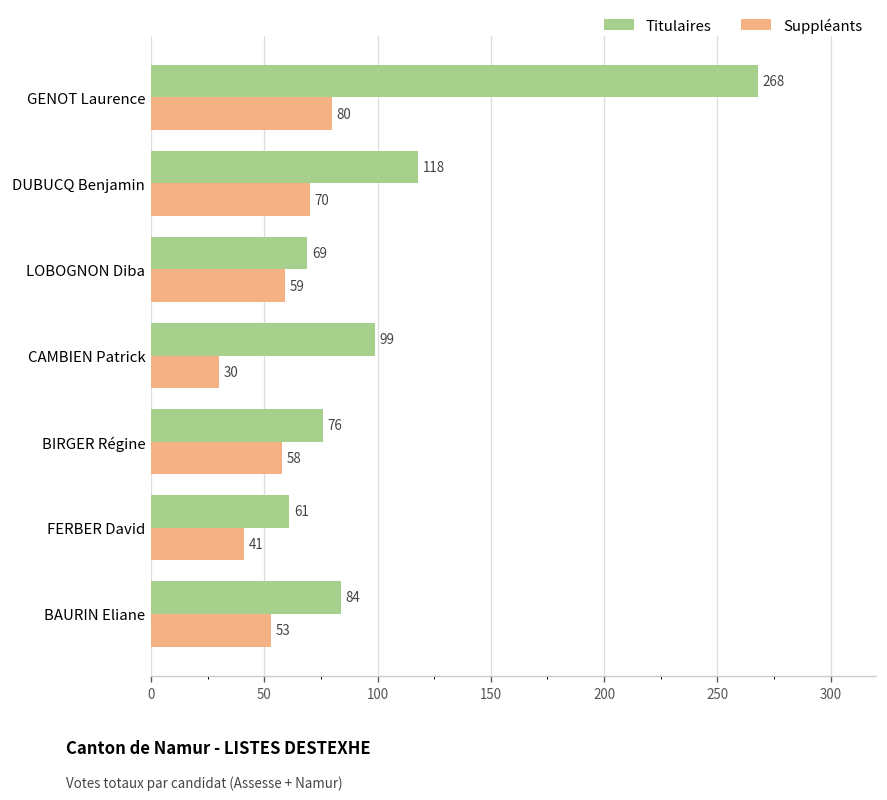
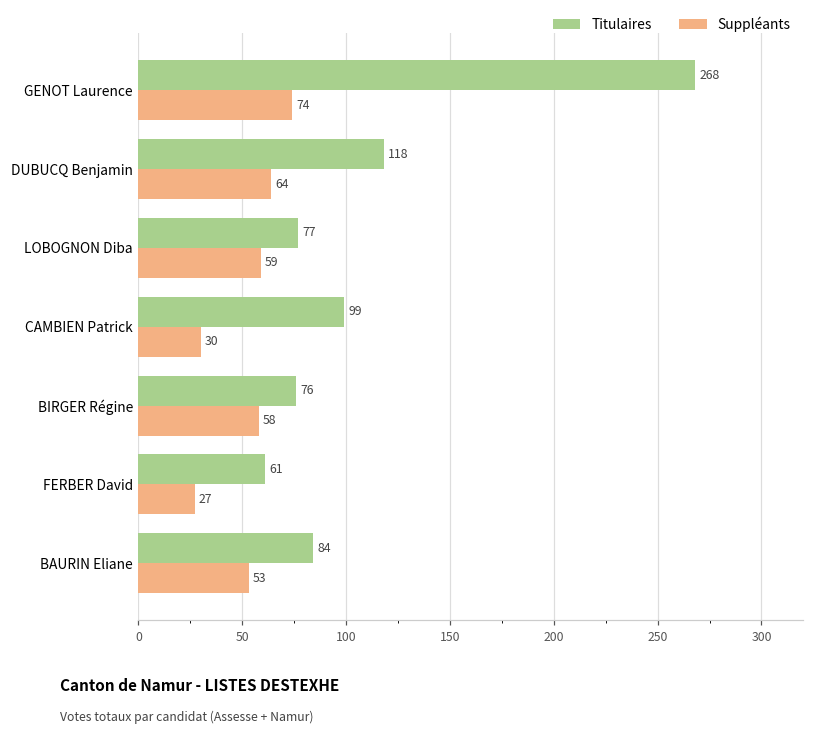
Suppléants, GENOT Laurence: 80 -> 74
Suppléants, DUBUCQ Benjamin: 70 -> 64
Titulaires, LOBOGNON Diba: 69 -> 77
Suppléants, FERBER David: 41 -> 27
